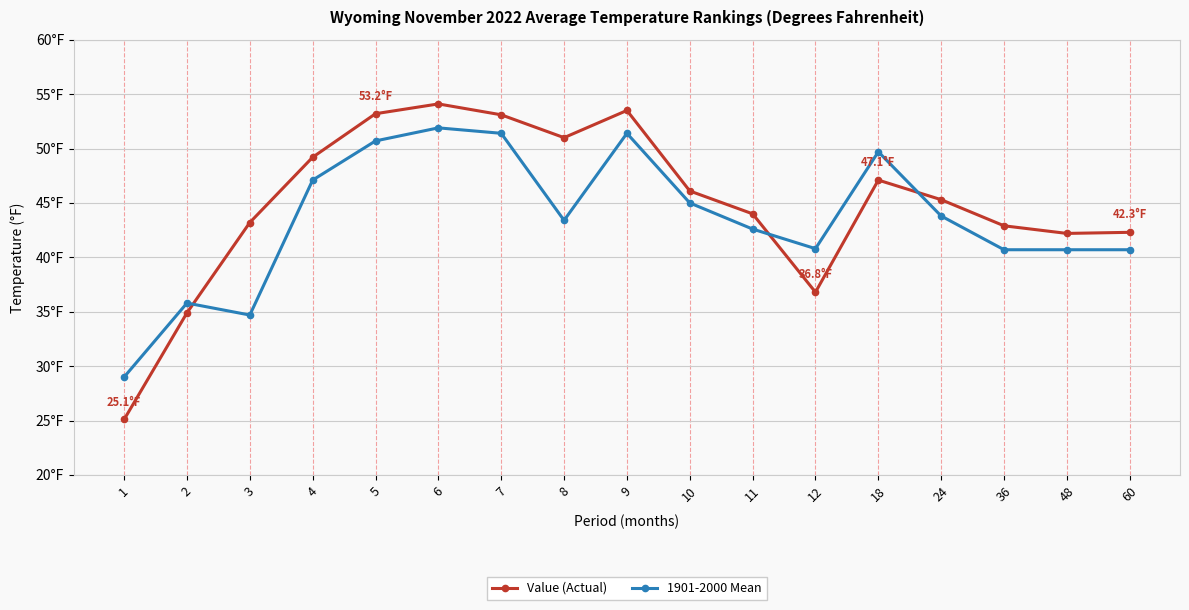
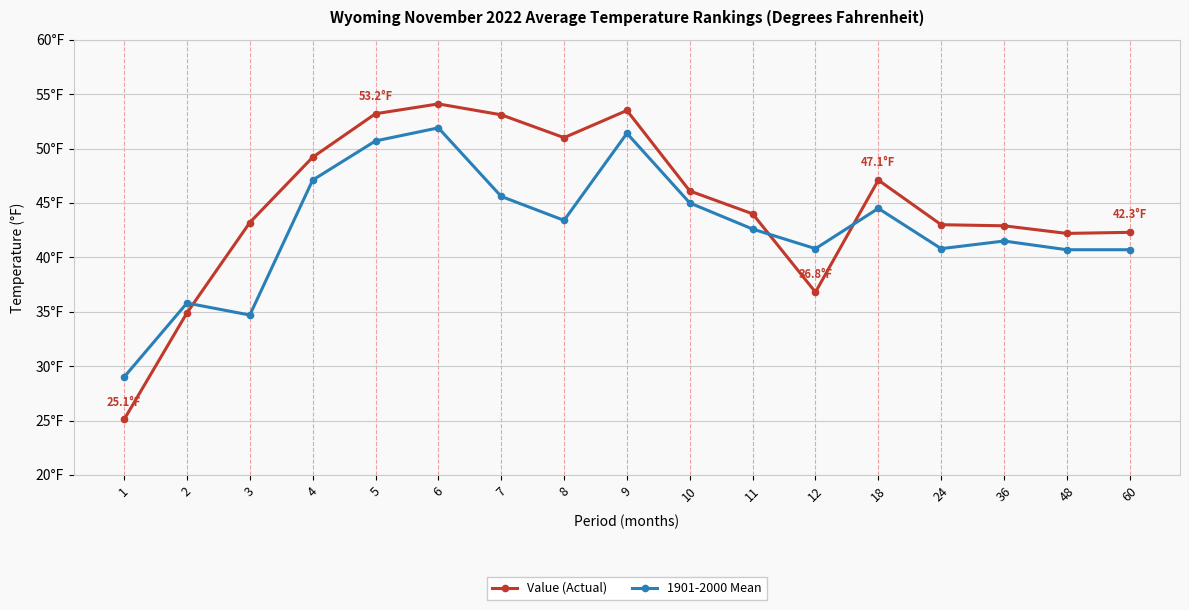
1901-2000 Mean, 7: 51.4°F -> 45.6°F
1901-2000 Mean, 18: 49.7°F -> 44.5°F
Value (Actual), 24: 45.3°F -> 43.0°F
1901-2000 Mean, 24: 43.8°F -> 40.8°F
1901-2000 Mean, 36: 40.7°F -> 41.5°F
